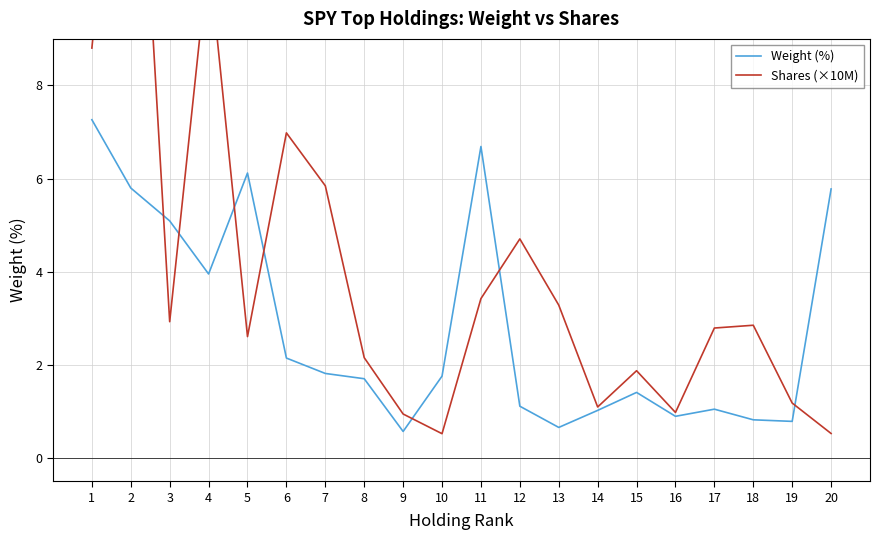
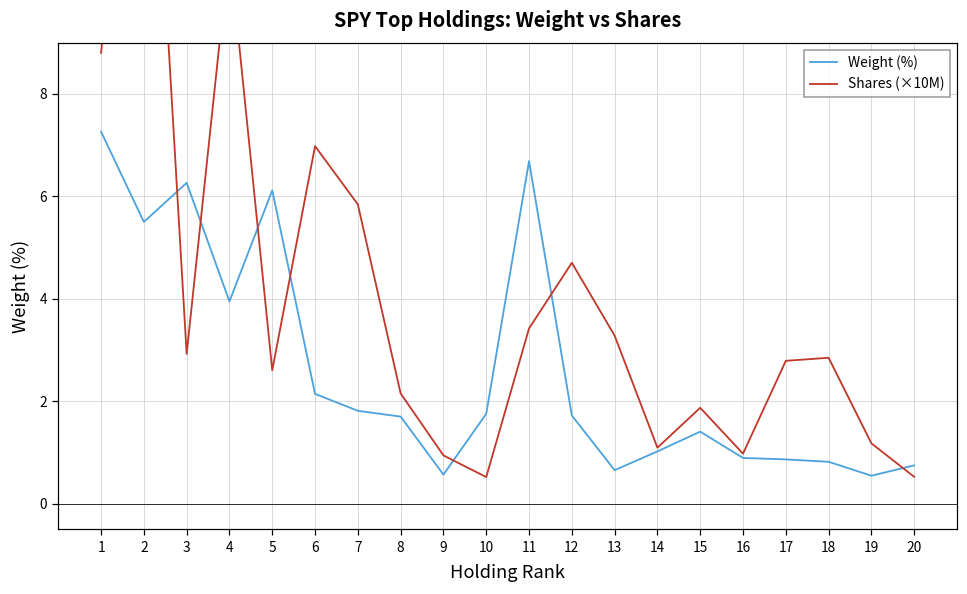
Weight (%), 2: 5.8 -> 5.5
Weight (%), 3: 5.1 -> 6.3
Weight (%), 12: 1.1 -> 1.7
Weight (%), 17: 1.0 -> 0.9
Weight (%), 19: 0.8 -> 0.5
Weight (%), 20: 5.8 -> 0.7
